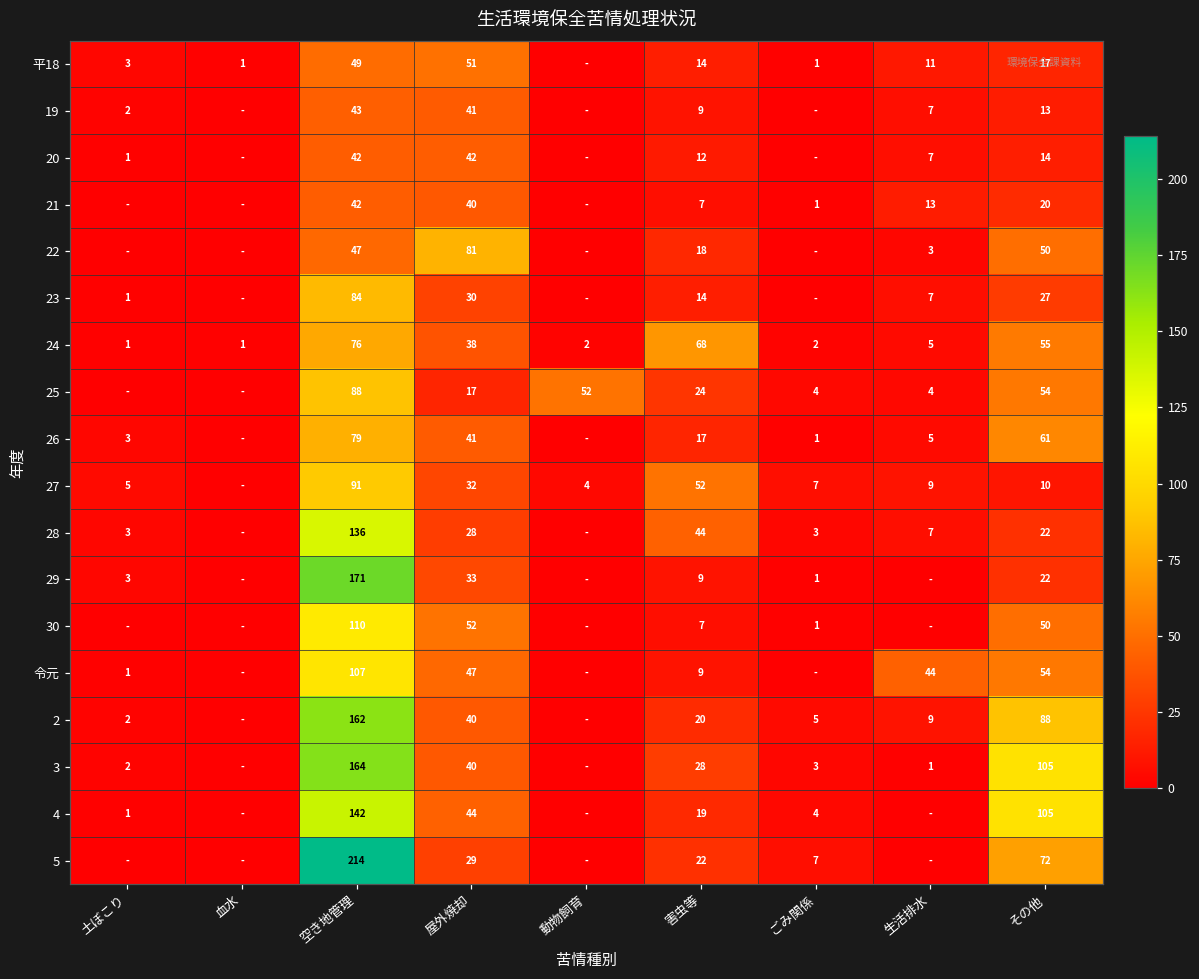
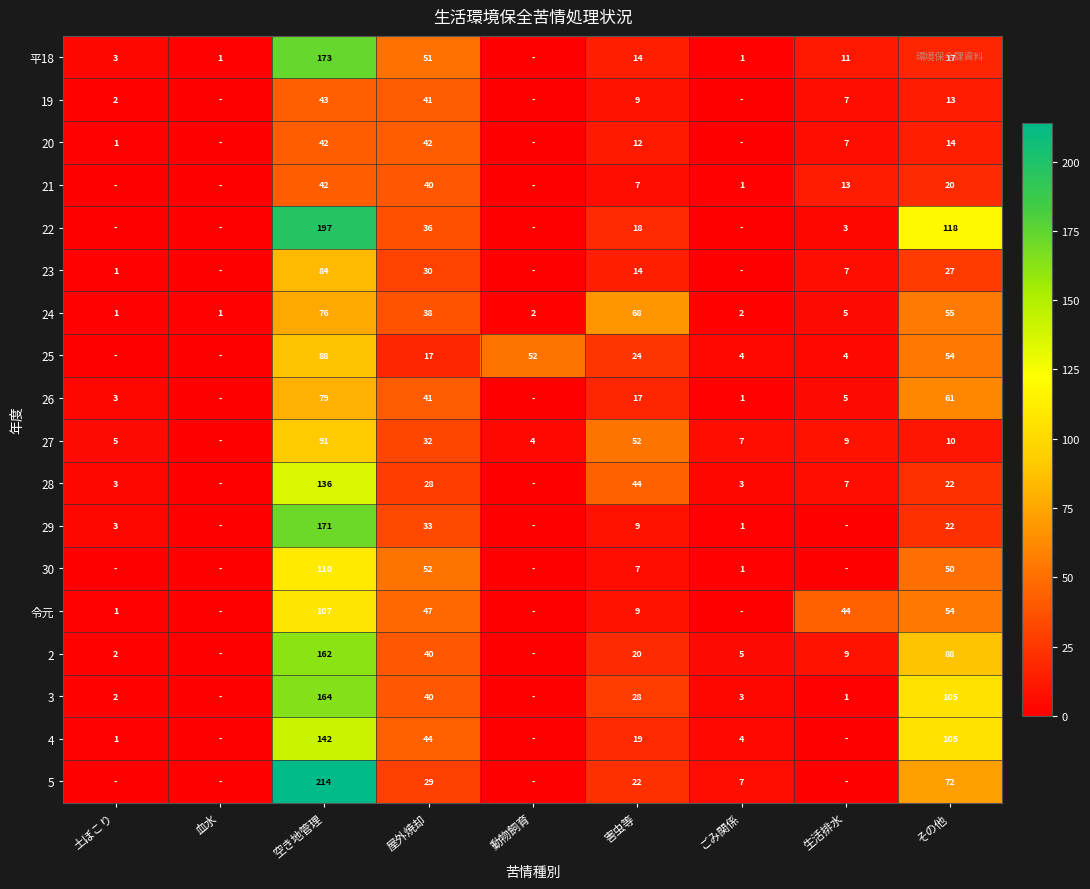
平18, 空き地管理: 49 -> 173
22, 空き地管理: 47 -> 197
22, 屋外焼却: 81 -> 36
22, その他: 50 -> 118
